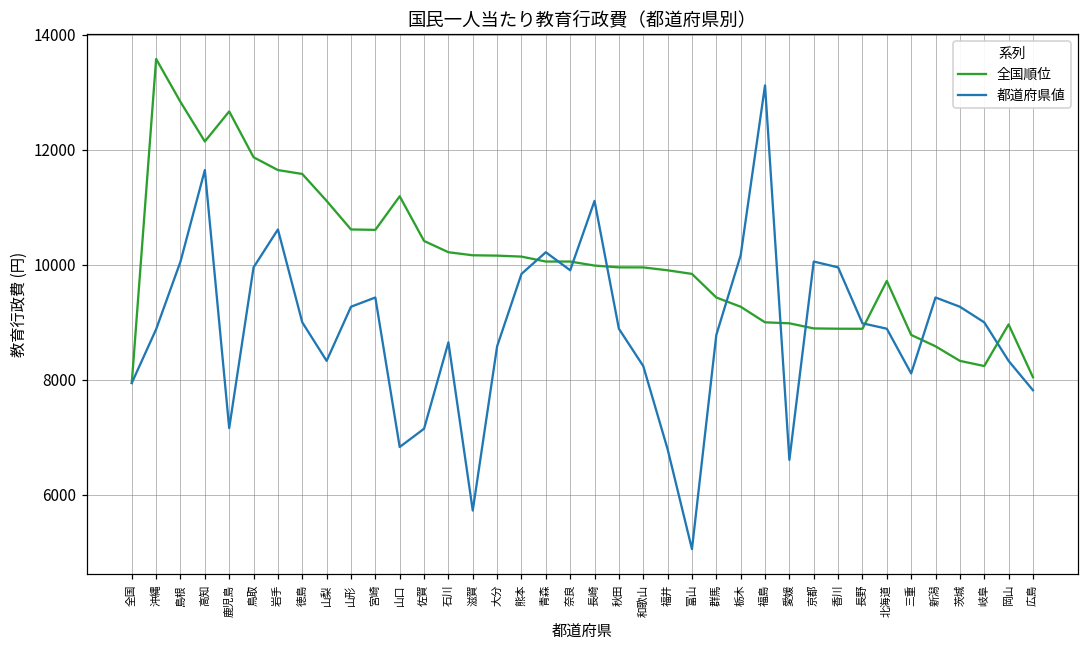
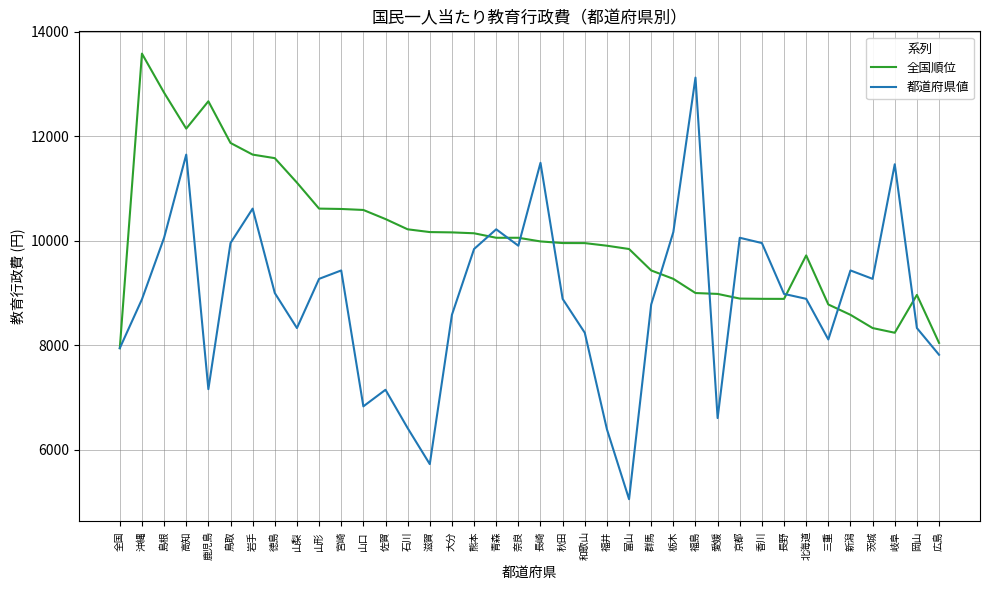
全国順位, 山口: 11200 -> 10600
都道府県値, 石川: 8700 -> 6400
都道府県値, 長崎: 11100 -> 11500
都道府県値, 福井: 6800 -> 6400
都道府県値, 岐阜: 9000 -> 11500
